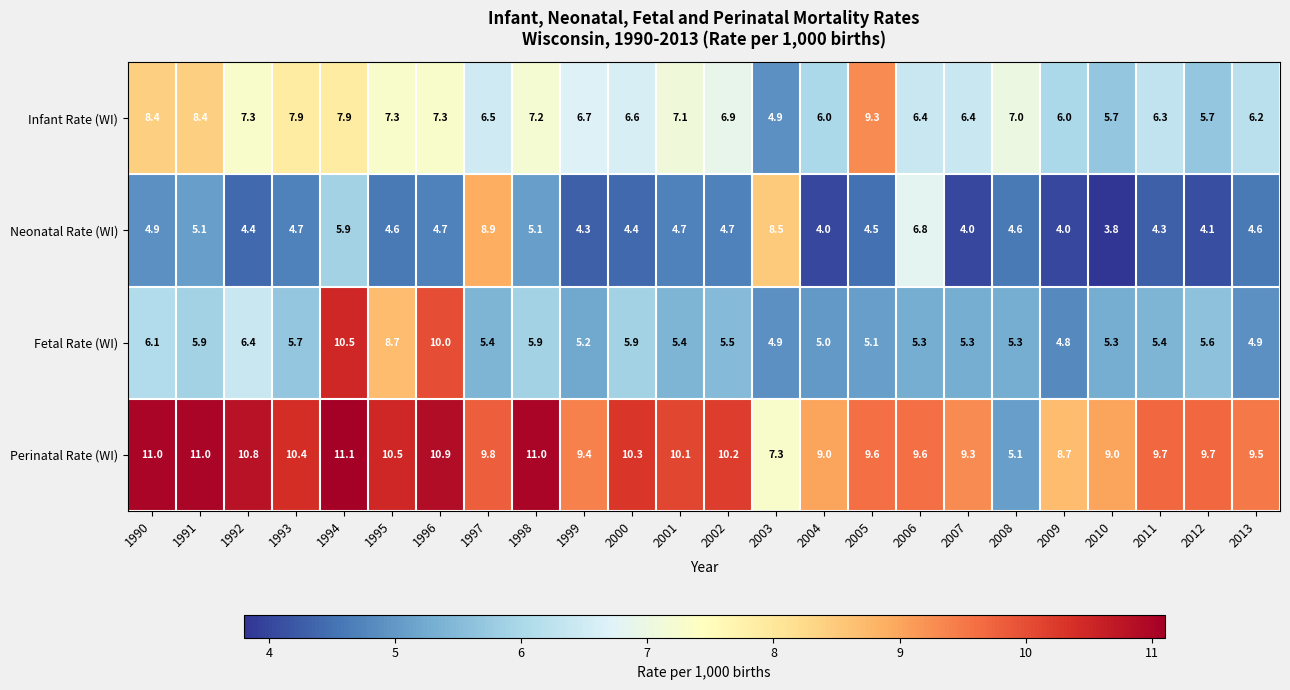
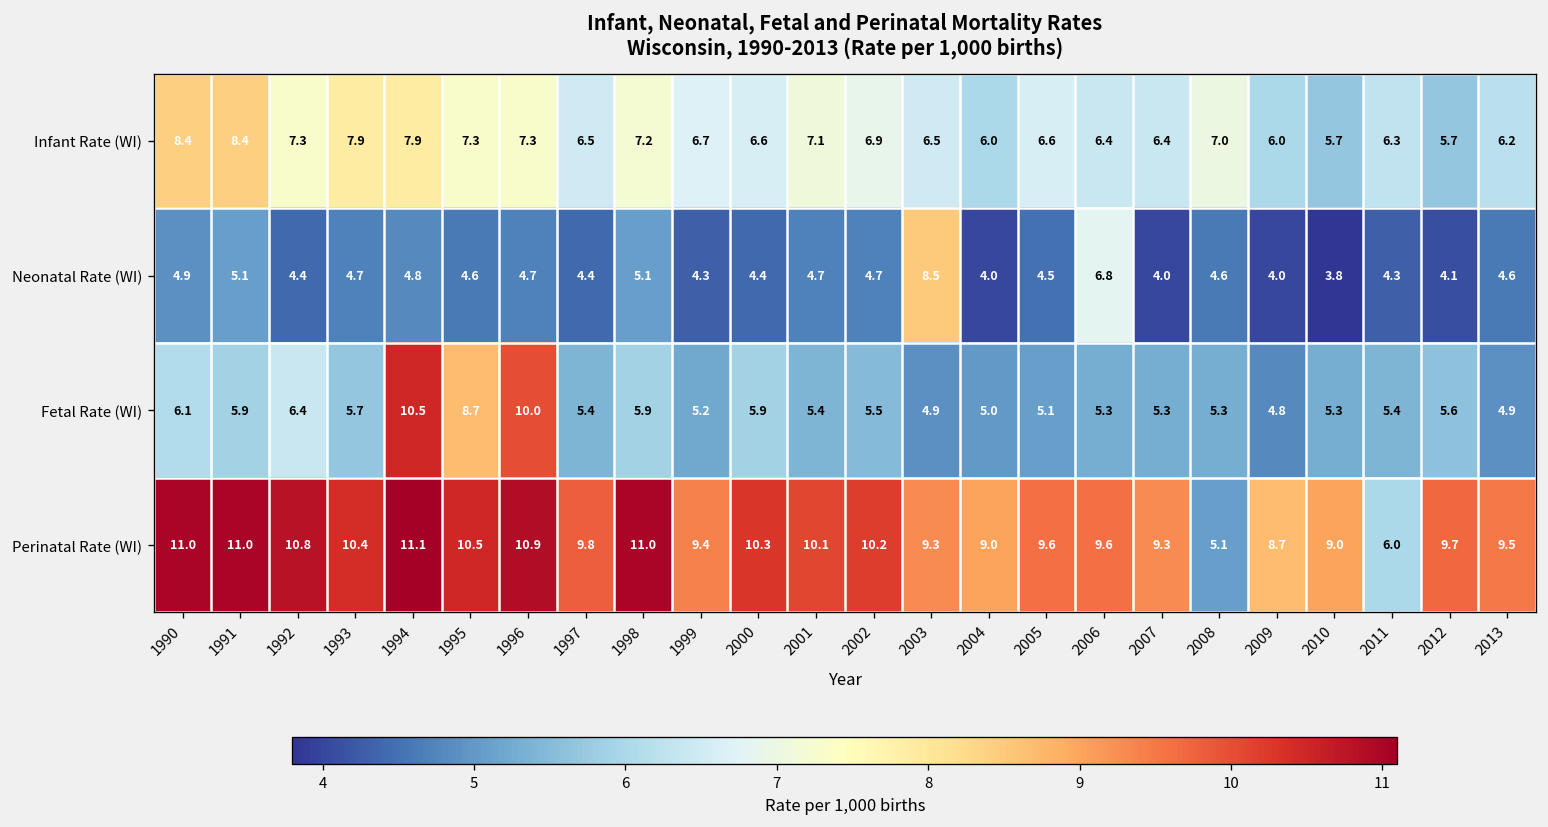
Infant Rate (WI), 2003: 4.9 -> 6.5
Infant Rate (WI), 2005: 9.3 -> 6.6
Neonatal Rate (WI), 1994: 5.9 -> 4.8
Neonatal Rate (WI), 1997: 8.9 -> 4.4
Perinatal Rate (WI), 2003: 7.3 -> 9.3
Perinatal Rate (WI), 2011: 9.7 -> 6.0
